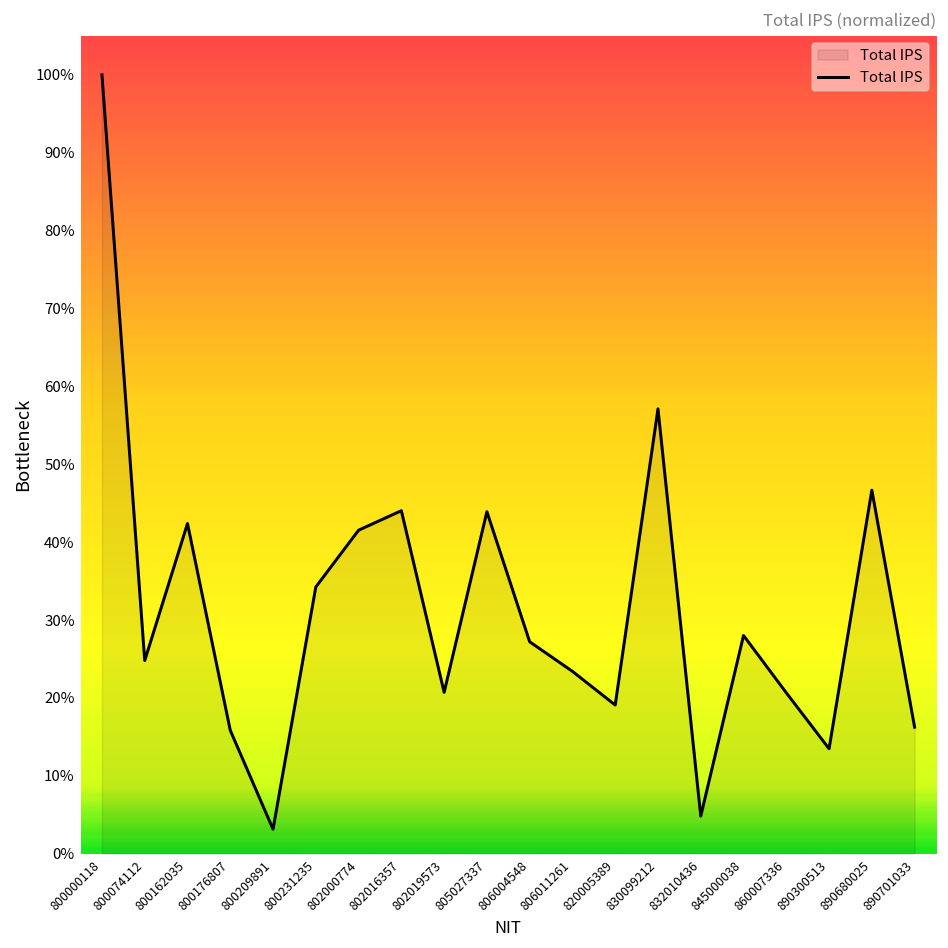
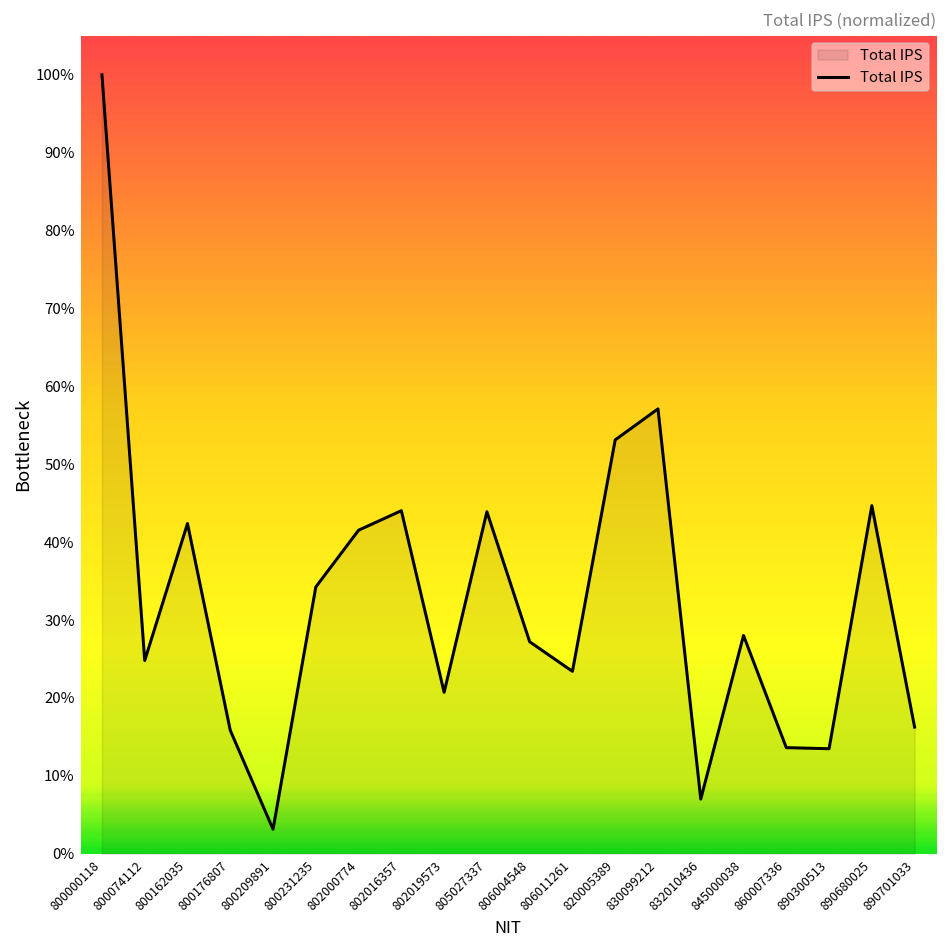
820005389: 19% -> 53%
832010436: 5% -> 7%
860007336: 21% -> 14%
890680025: 47% -> 45%
